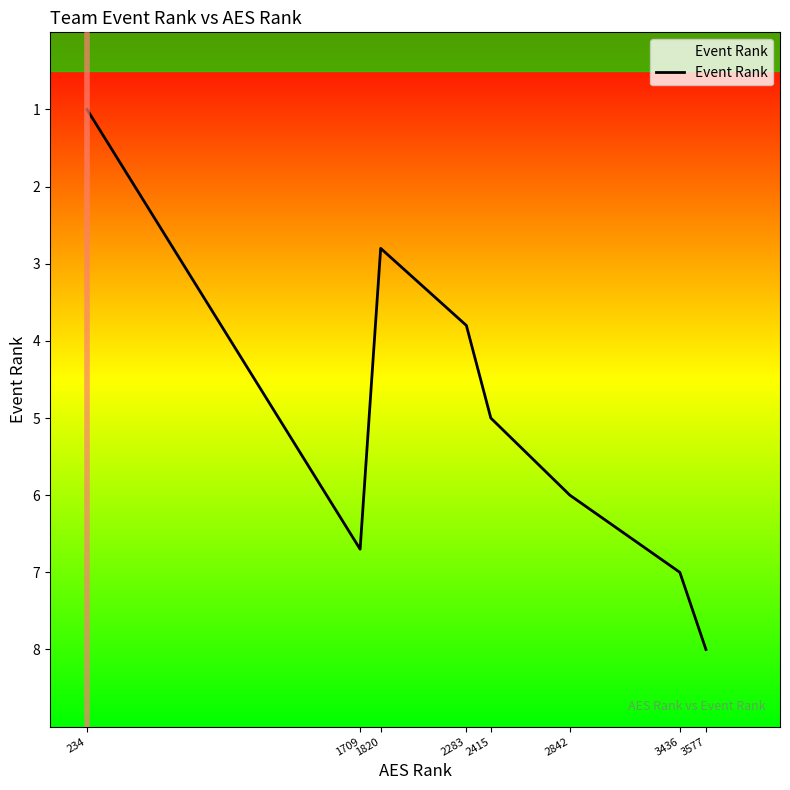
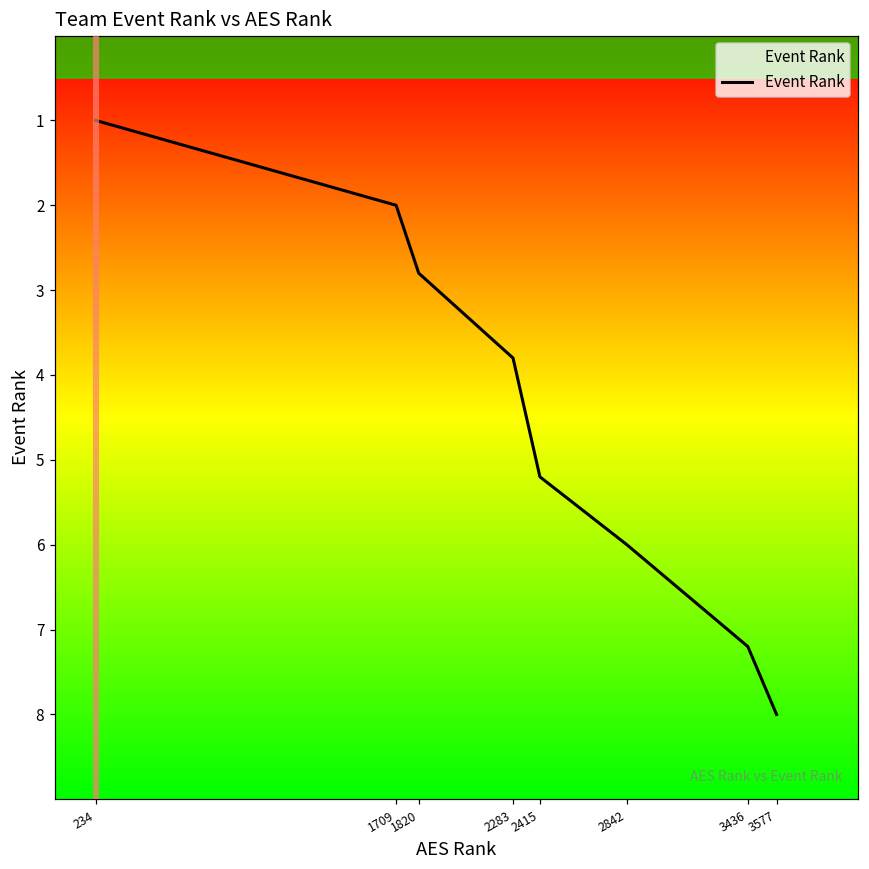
1709: 6.7 -> 2.0
2415: 5.0 -> 5.2
3436: 7.0 -> 7.2
